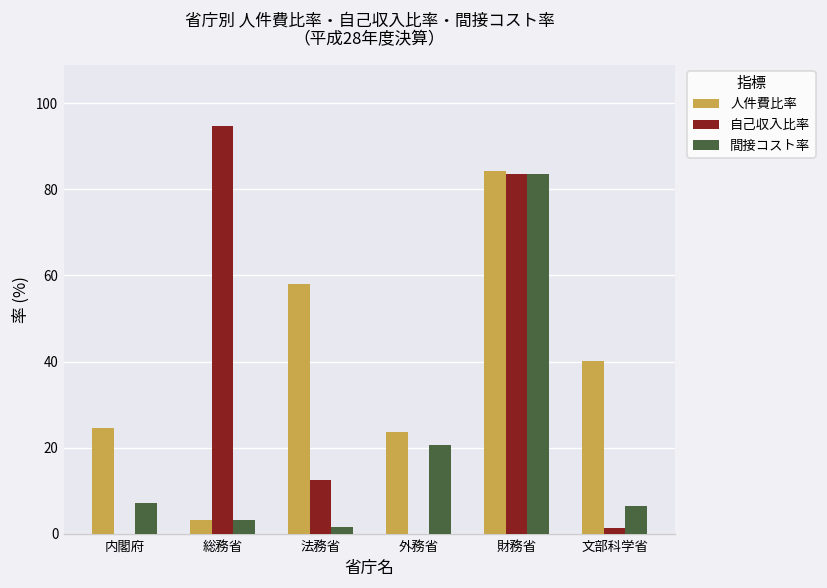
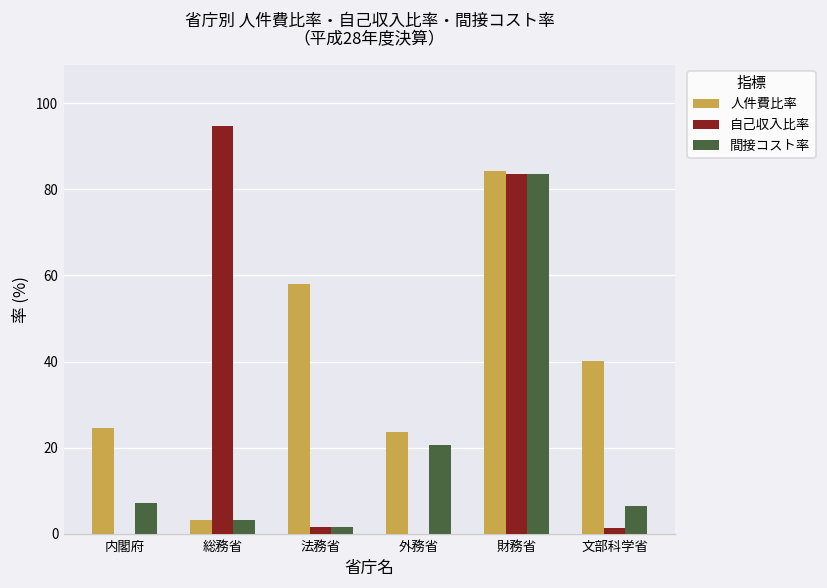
自己収入比率, 法務省: 13 -> 2
